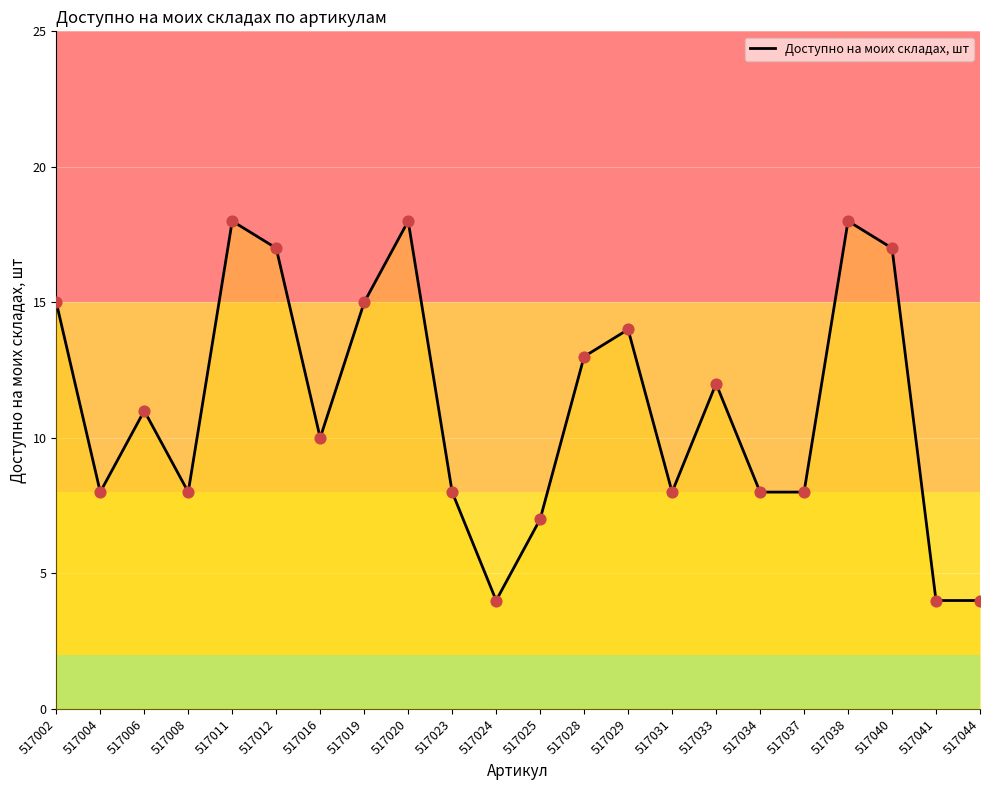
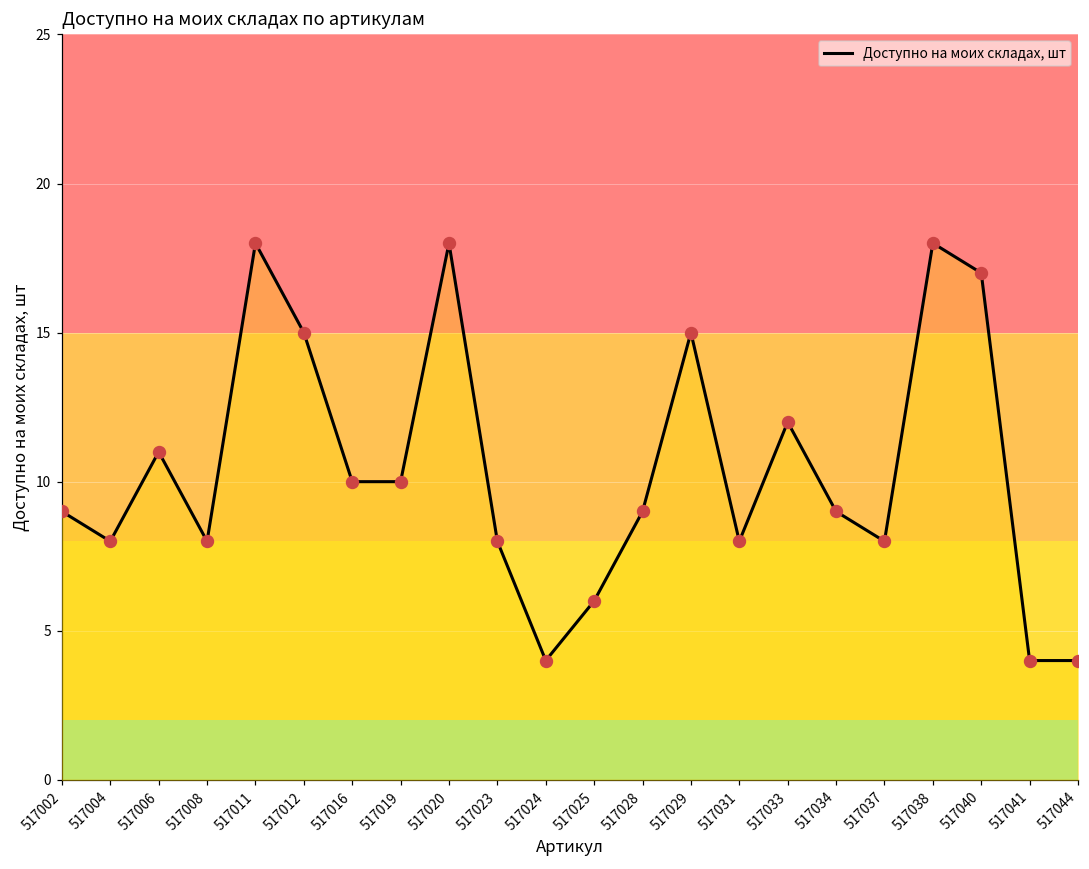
517002: 15 -> 9
517012: 17 -> 15
517019: 15 -> 10
517025: 7 -> 6
517028: 13 -> 9
517029: 14 -> 15
517034: 8 -> 9
